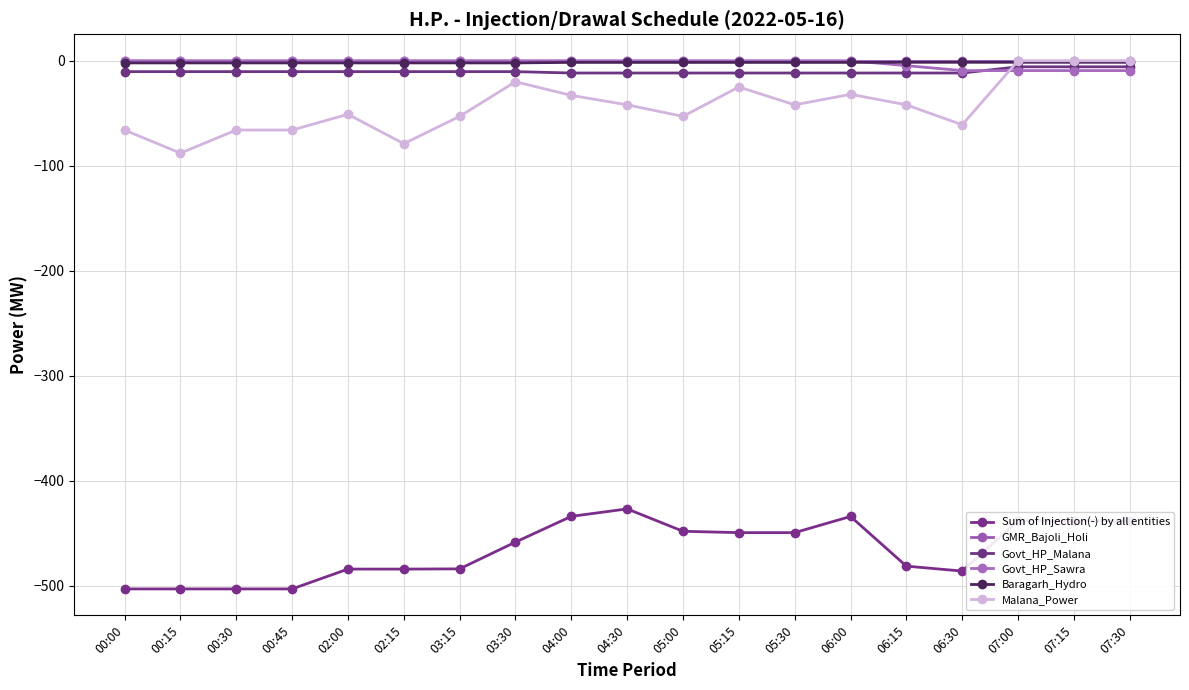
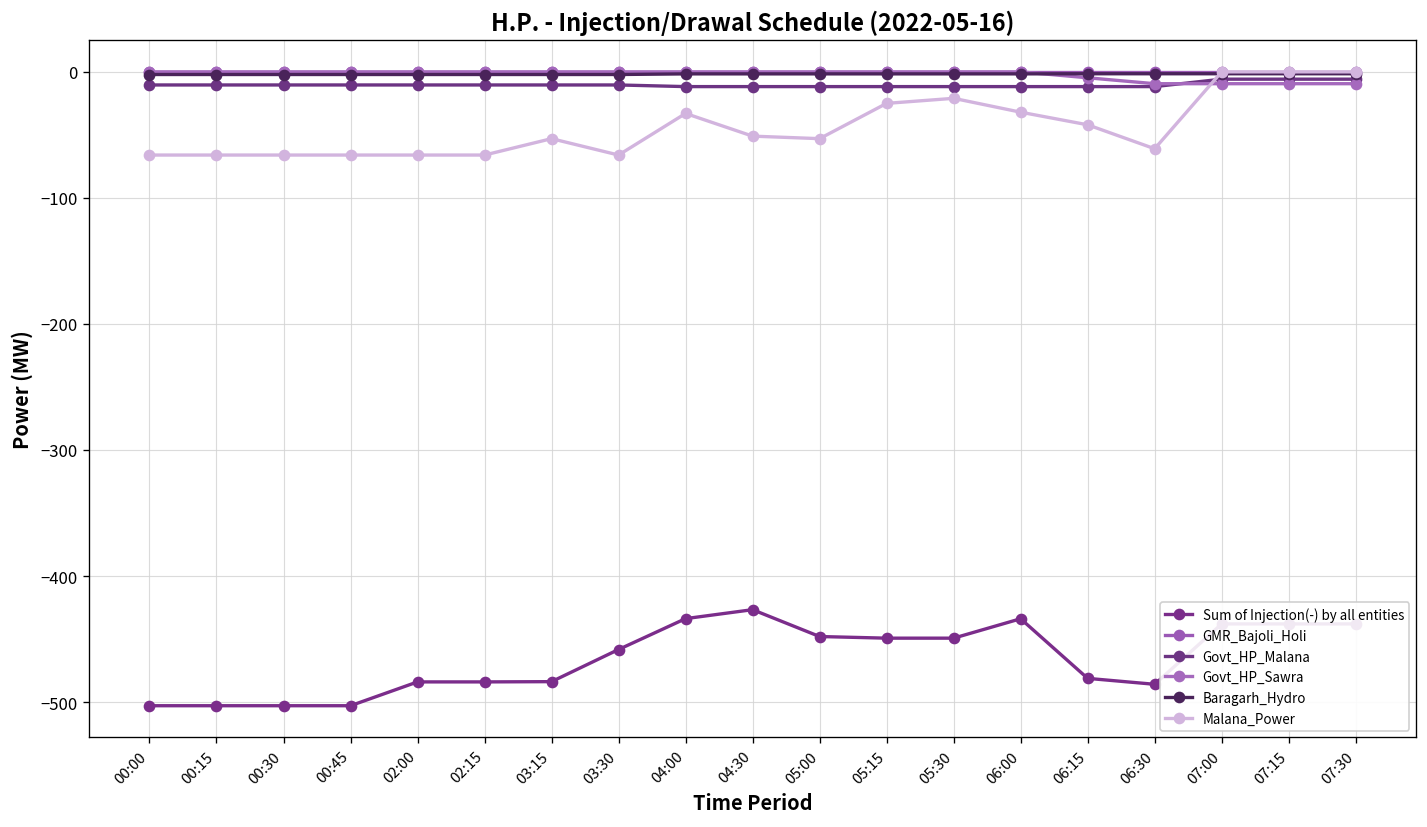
Malana_Power, 00:15: -88 -> -66
Malana_Power, 02:00: -51 -> -66
Malana_Power, 02:15: -79 -> -66
Malana_Power, 03:30: -20 -> -66
Malana_Power, 04:30: -42 -> -51
Malana_Power, 05:30: -42 -> -21
